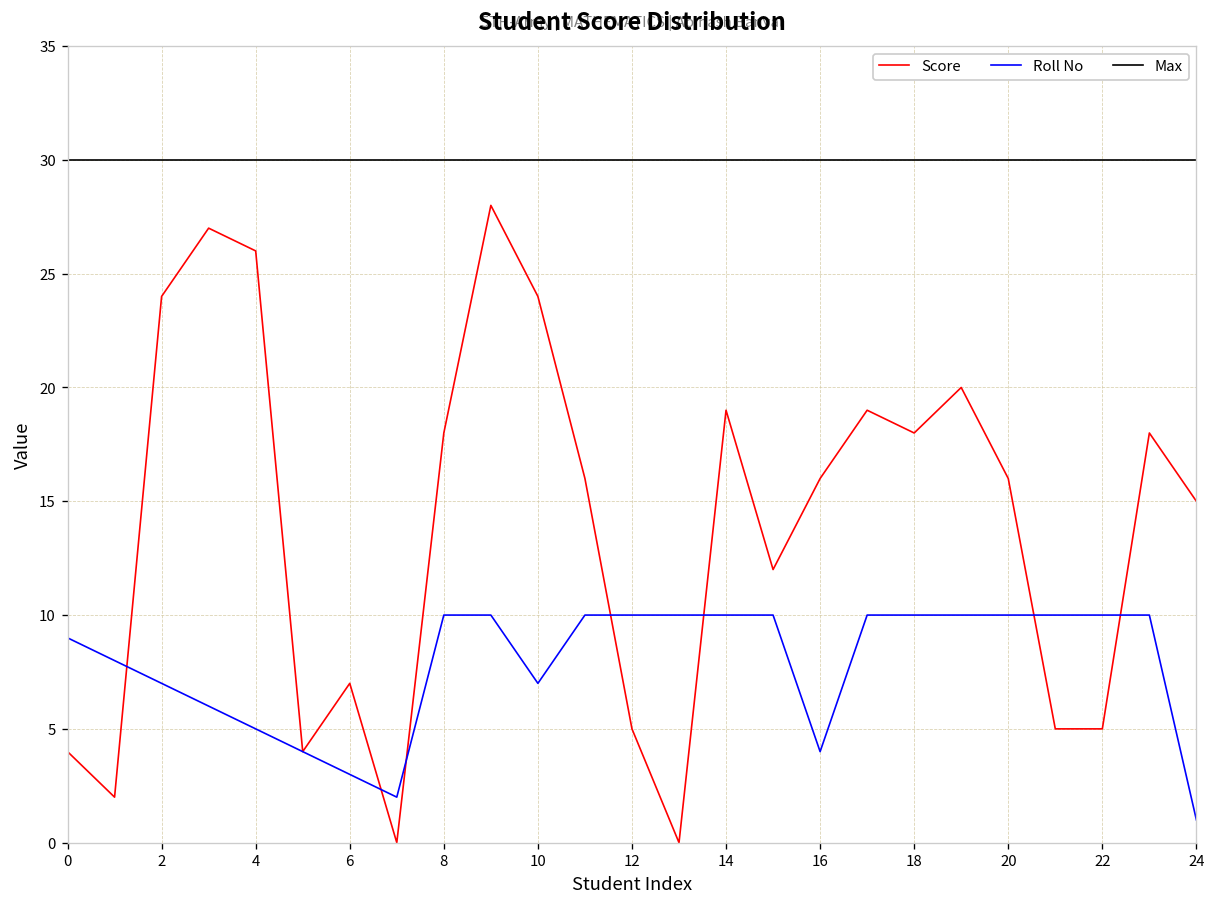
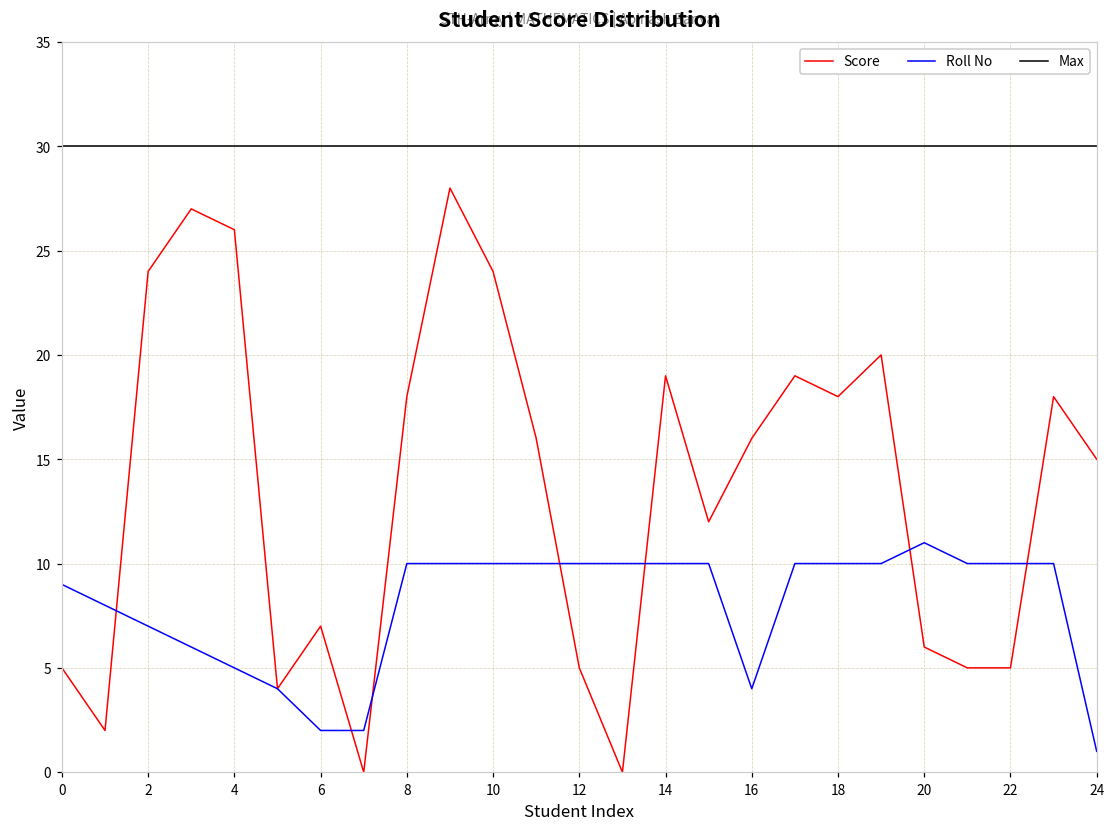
Score, 0: 4 -> 5
Roll No, 6: 3 -> 2
Roll No, 10: 7 -> 10
Score, 20: 16 -> 6
Roll No, 20: 10 -> 11
